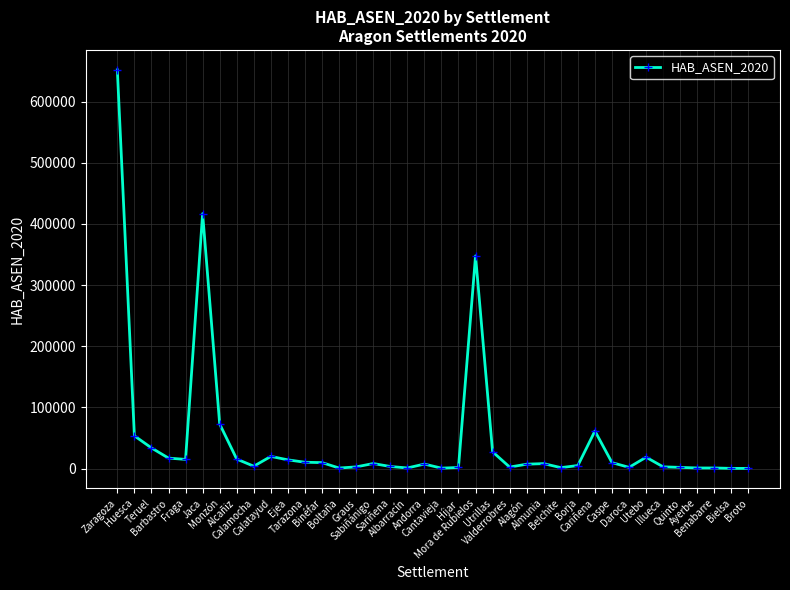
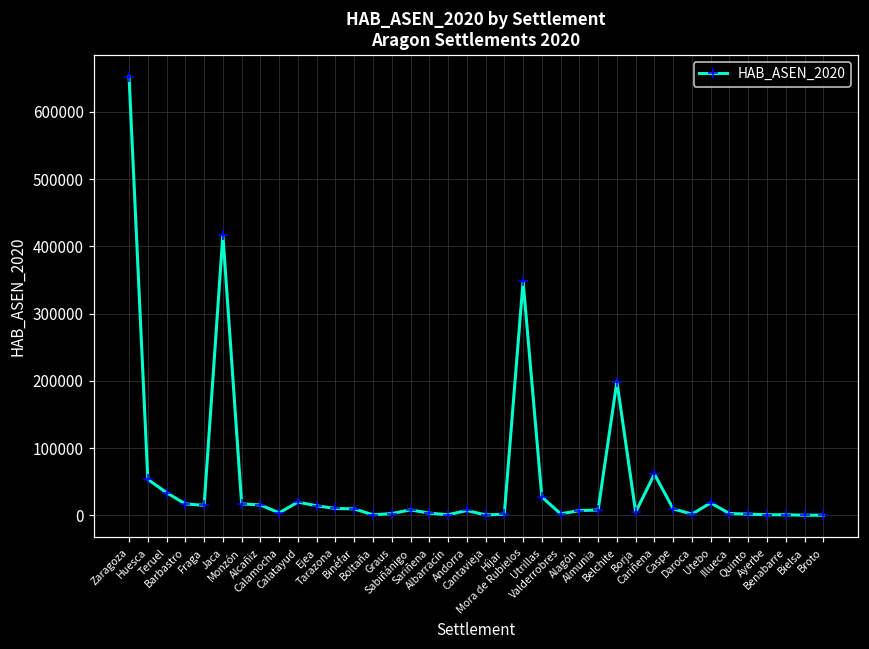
Monzón: 70000 -> 20000
Belchite: 0 -> 200000
